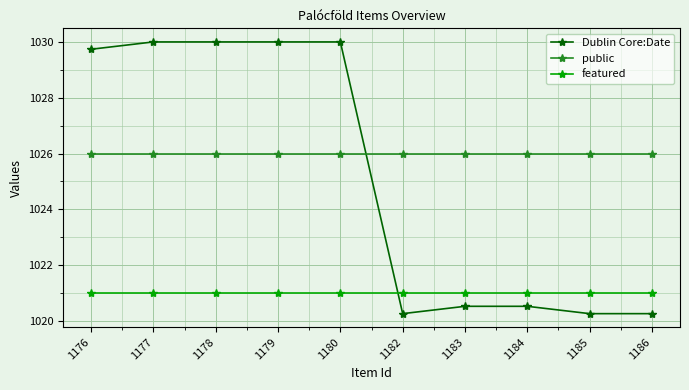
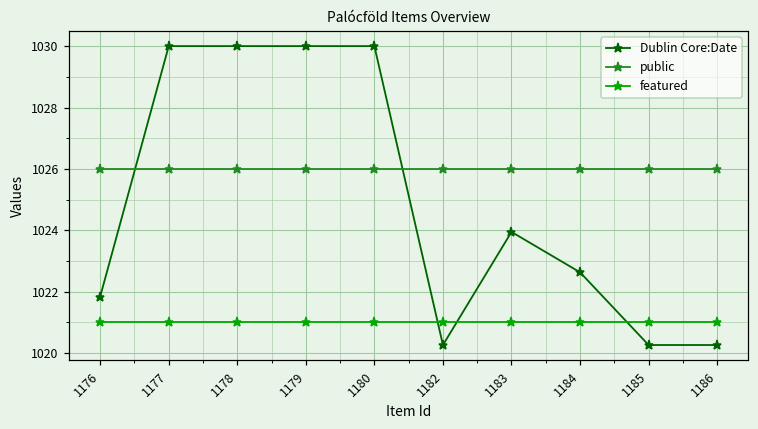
Dublin Core:Date, 1176: 1029.7 -> 1021.8
Dublin Core:Date, 1183: 1020.5 -> 1023.9
Dublin Core:Date, 1184: 1020.5 -> 1022.6
